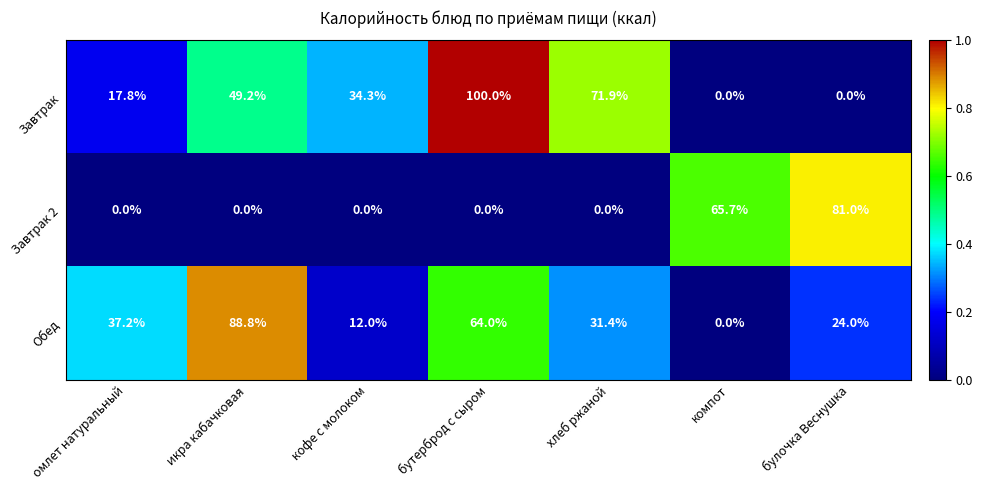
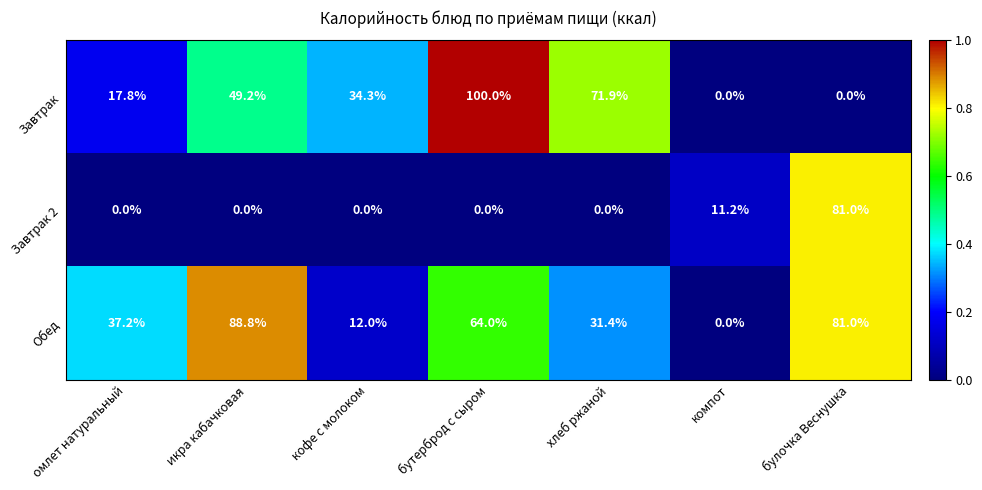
Завтрак 2, компот: 65.7% -> 11.2%
Обед, булочка Веснушка: 24.0% -> 81.0%
